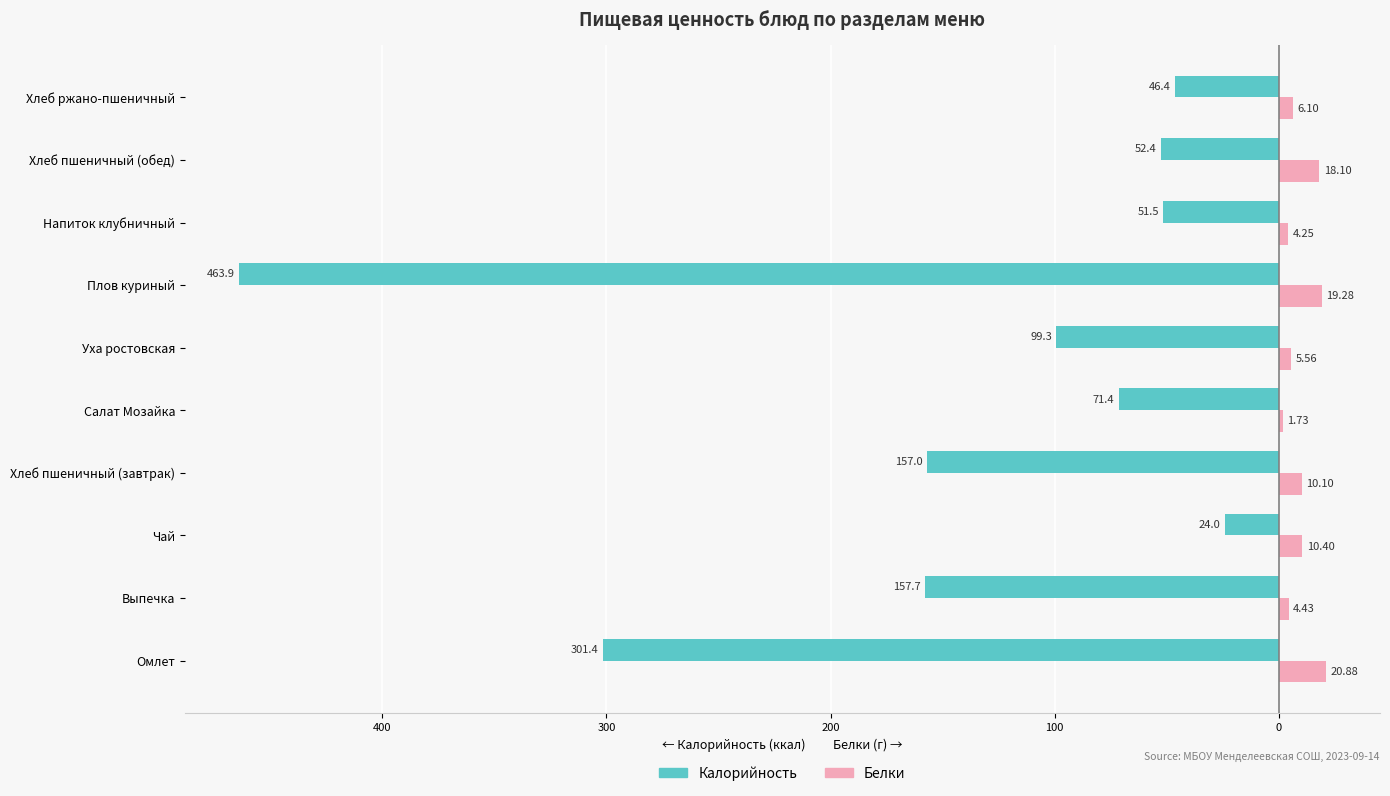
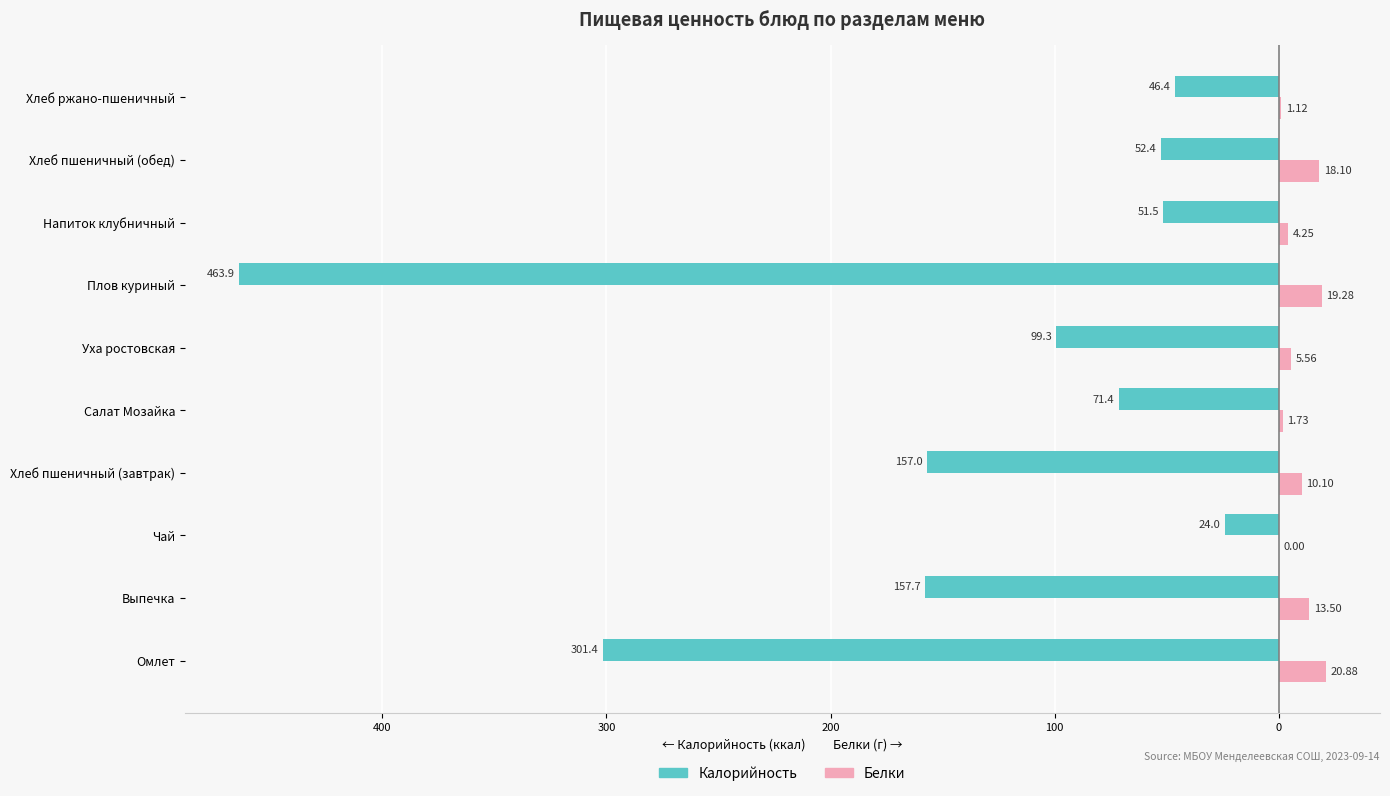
Белки, Хлеб ржано-пшеничный: 6.10 -> 1.12
Белки, Чай: 10.40 -> 0.00
Белки, Выпечка: 4.43 -> 13.50
